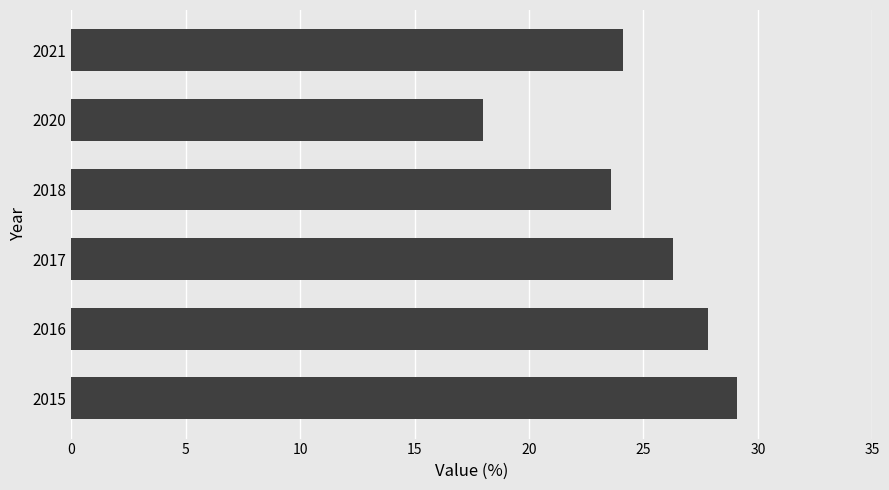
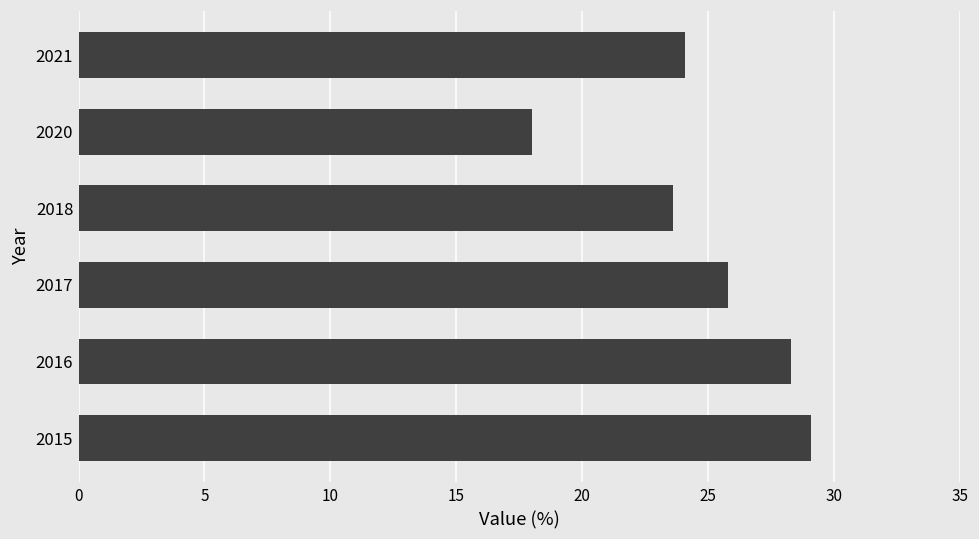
2017: 26.3 -> 25.8
2016: 27.8 -> 28.3
